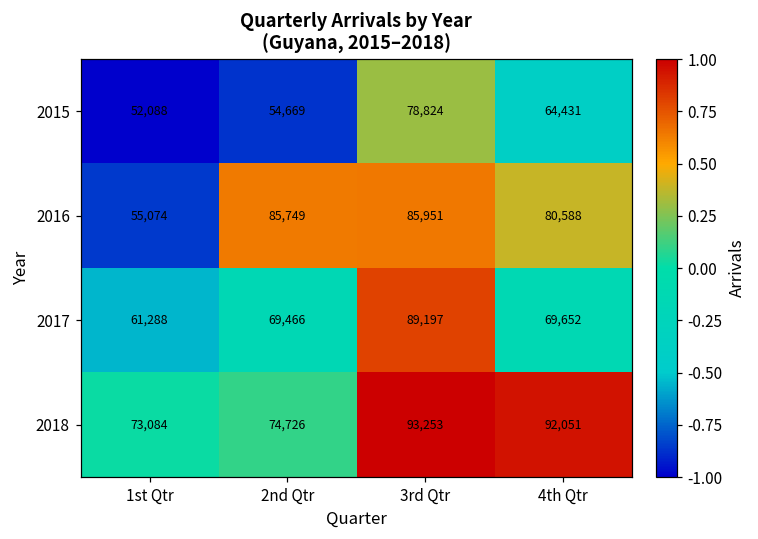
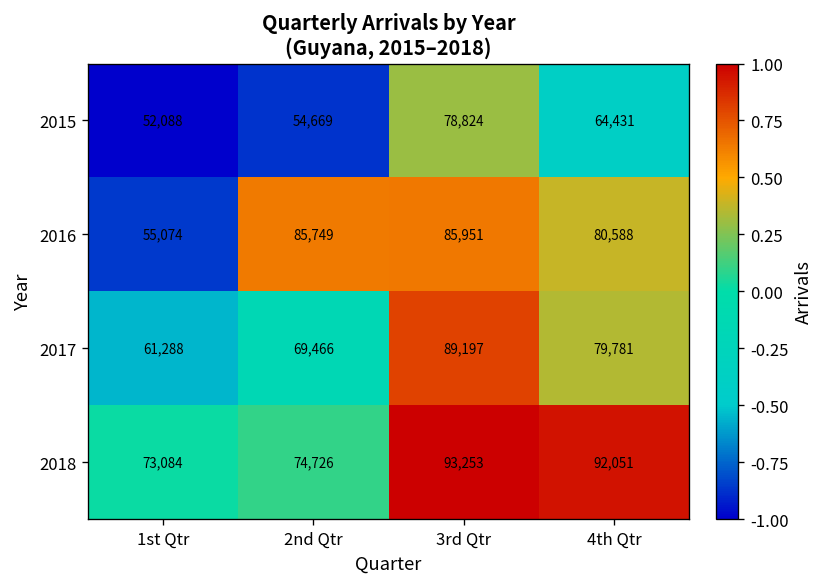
2017, 4th Qtr: 69,652 -> 79,781
